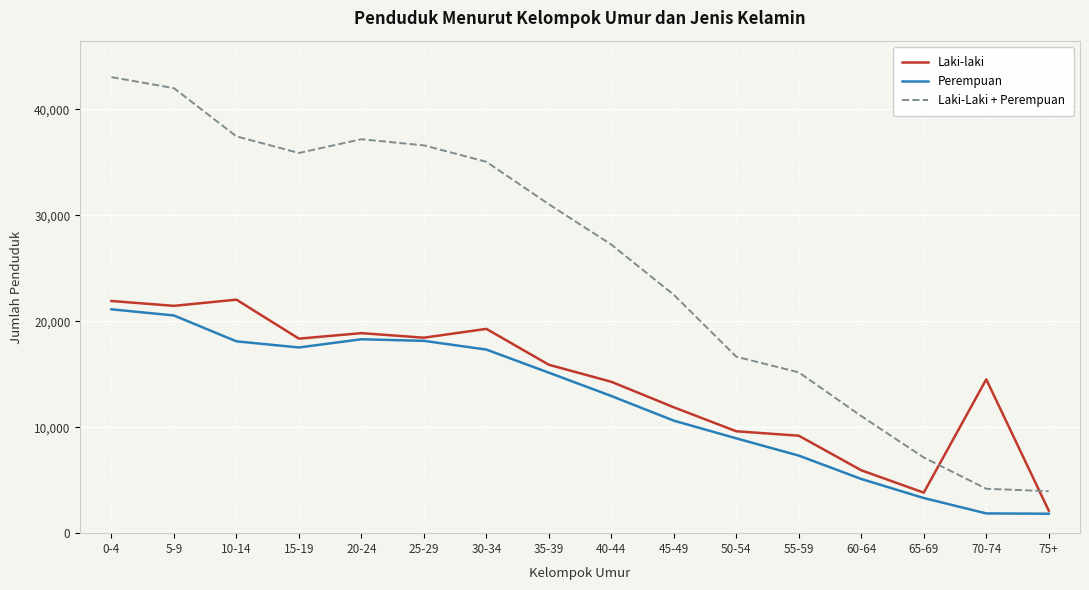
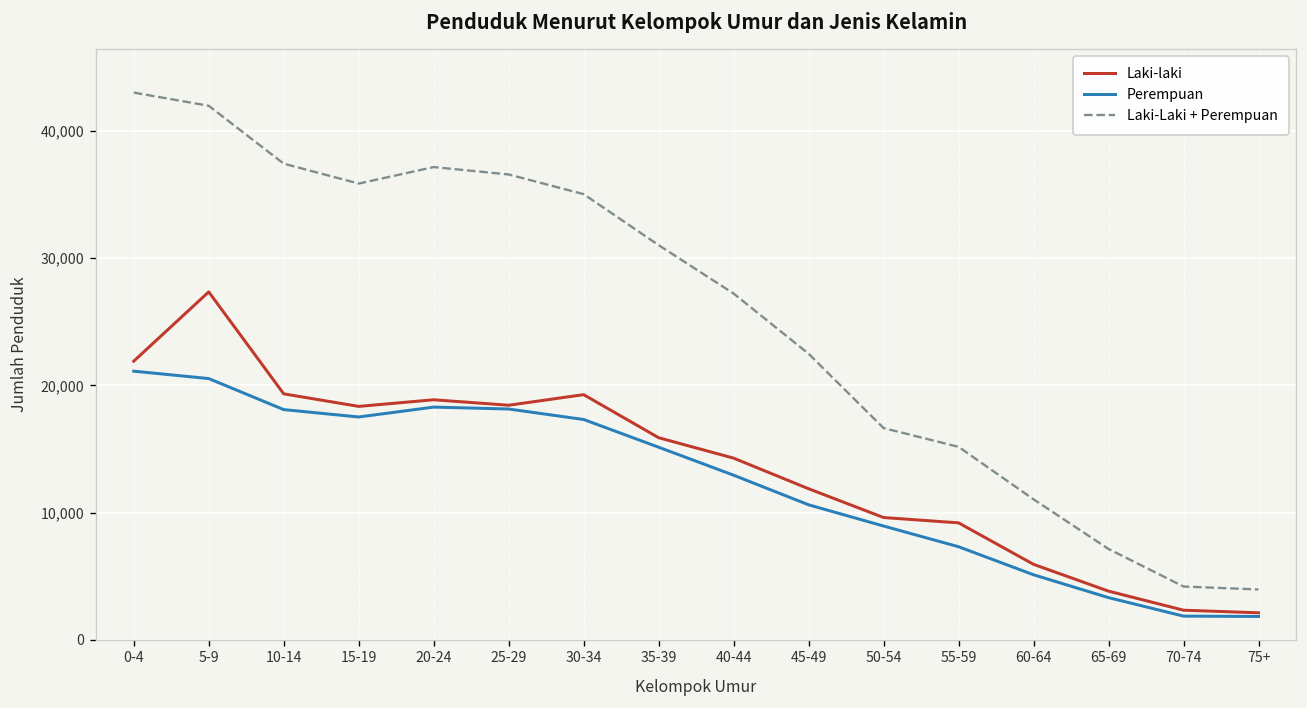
Laki-laki, 5-9: 21,400 -> 27,400
Laki-laki, 10-14: 22,000 -> 19,300
Laki-laki, 70-74: 14,500 -> 2,300
